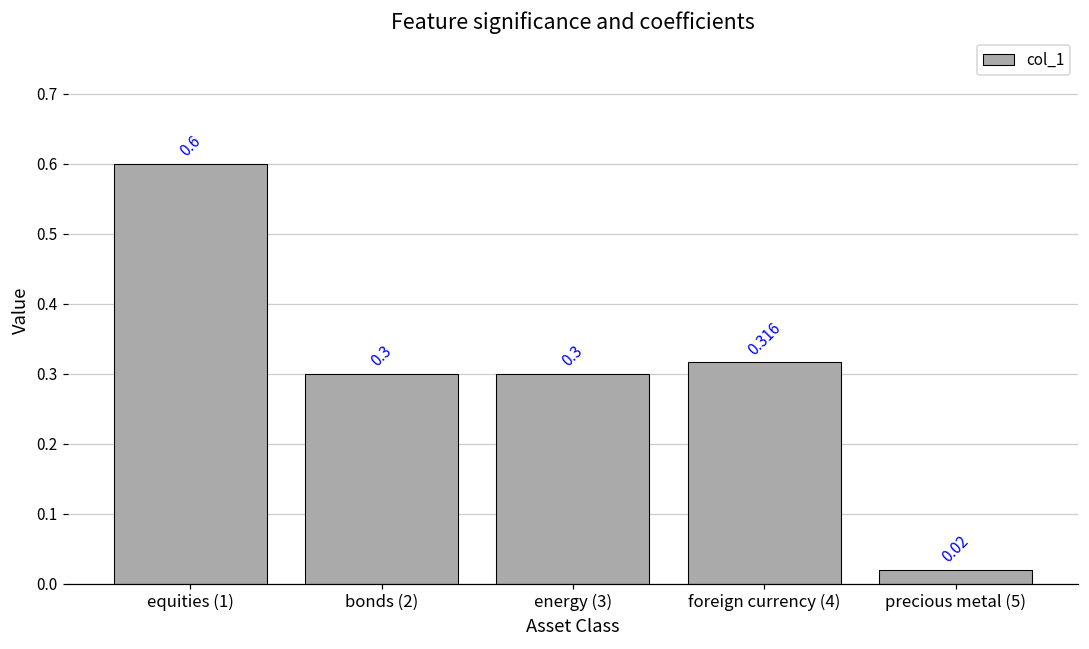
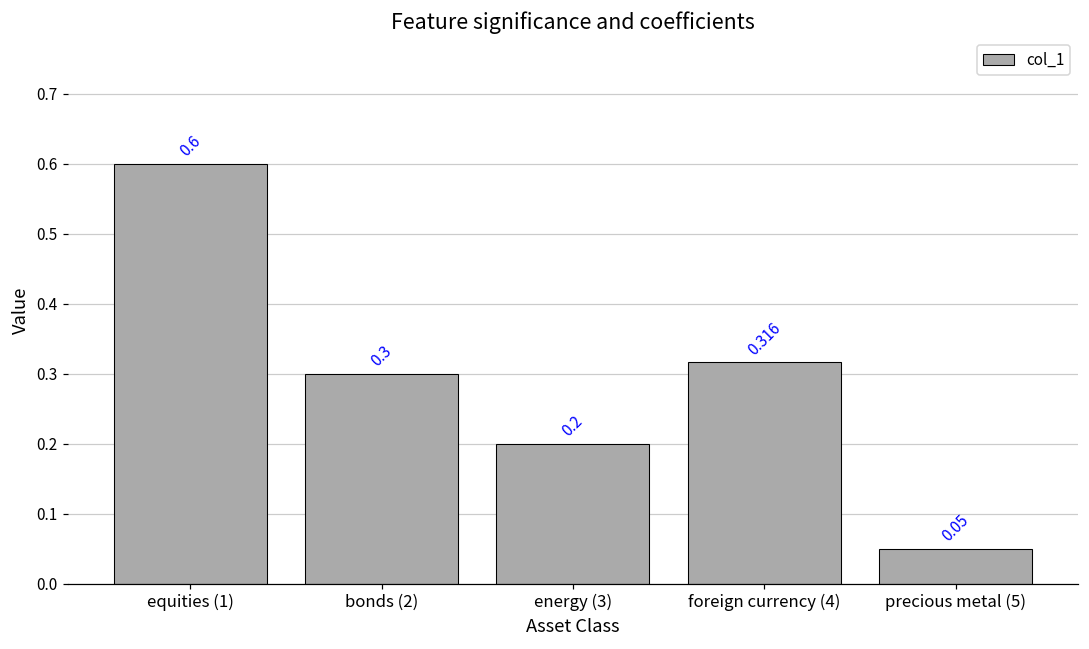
energy (3): 0.3 -> 0.2
precious metal (5): 0.02 -> 0.05
